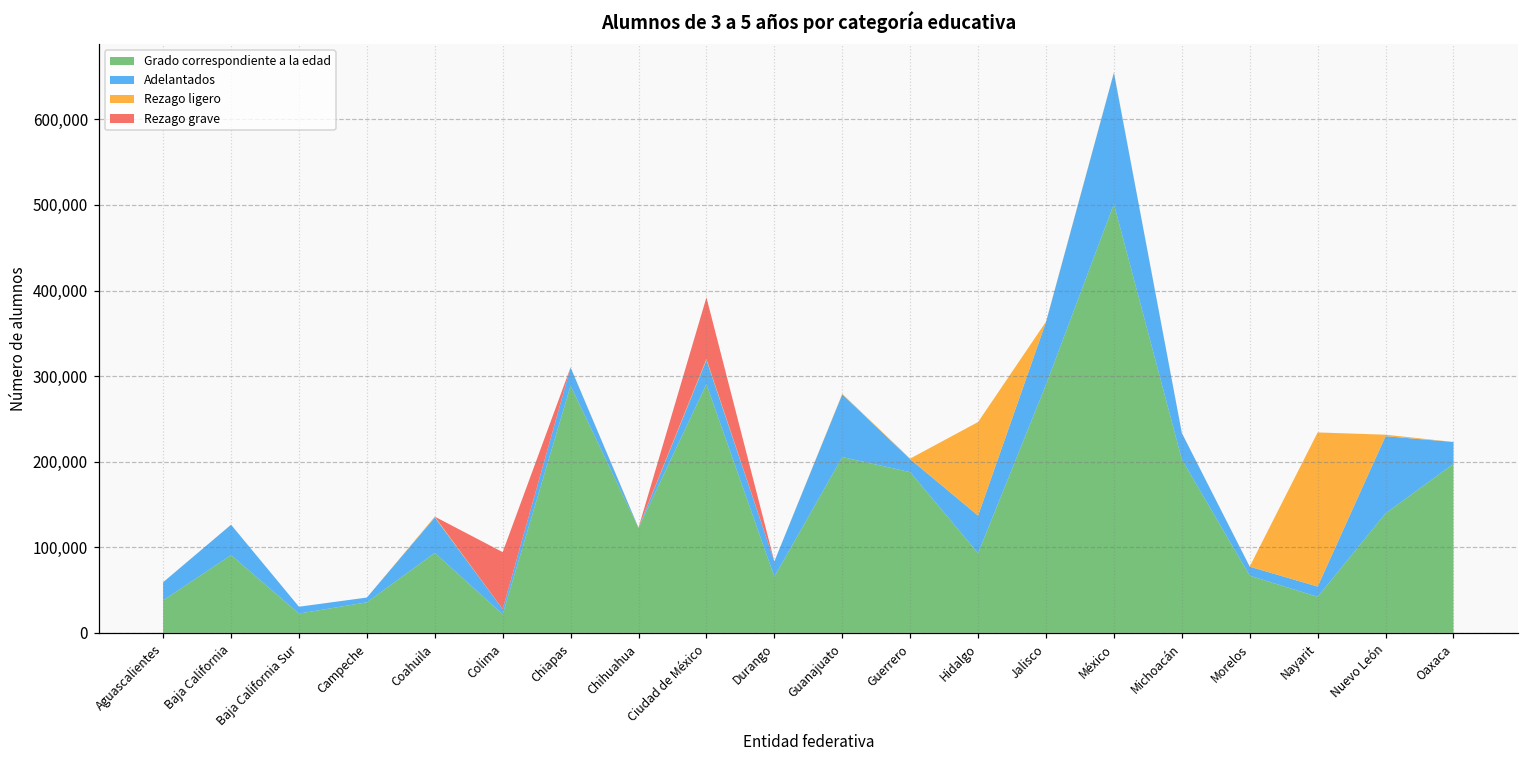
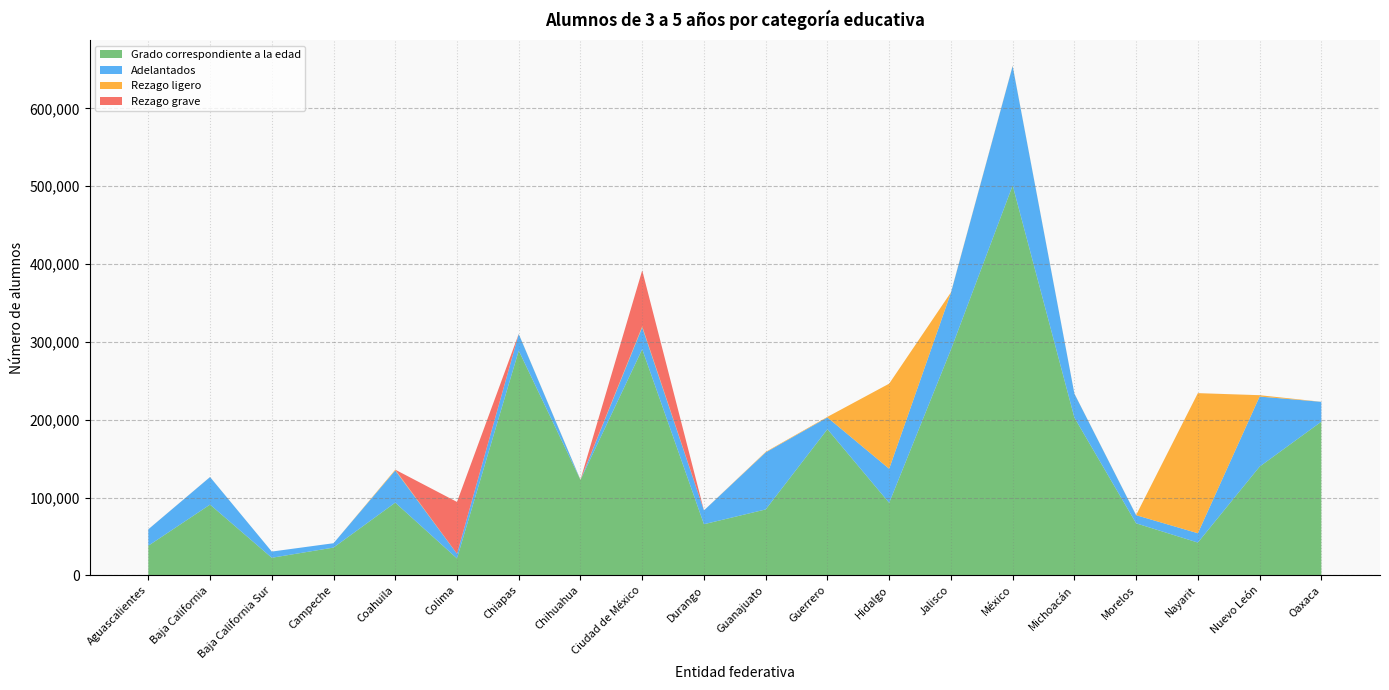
Grado correspondiente a la edad, Guanajuato: 210,000 -> 80,000
